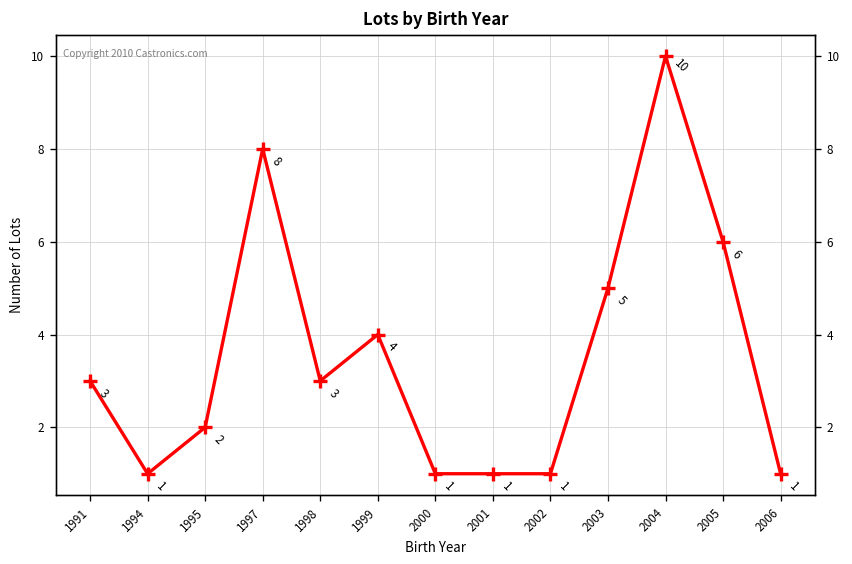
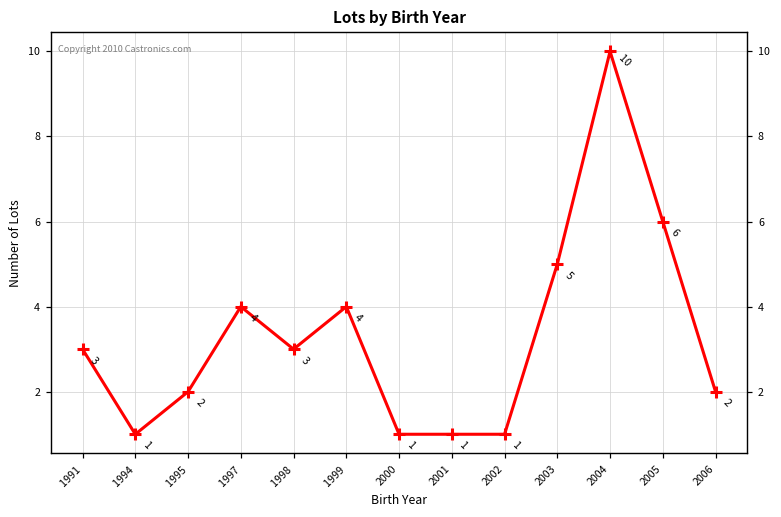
1997: 8 -> 4
2006: 1 -> 2
